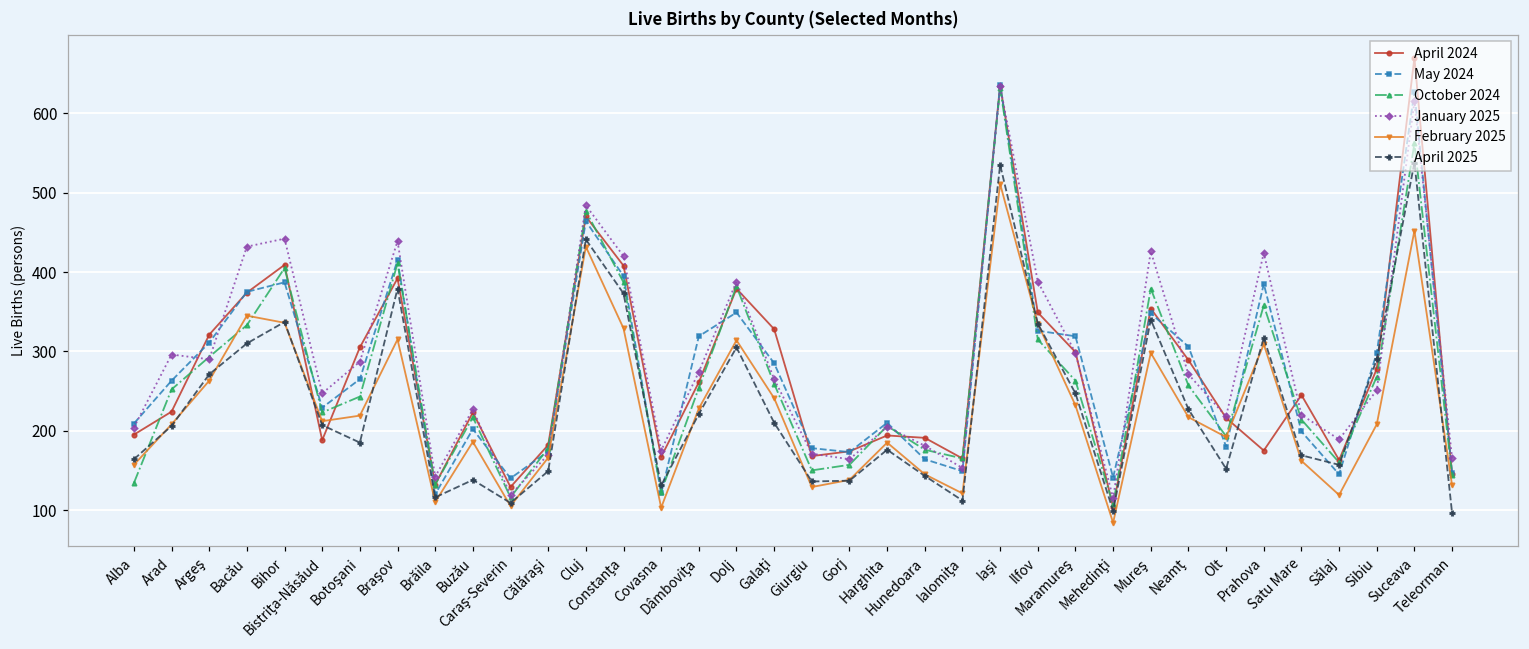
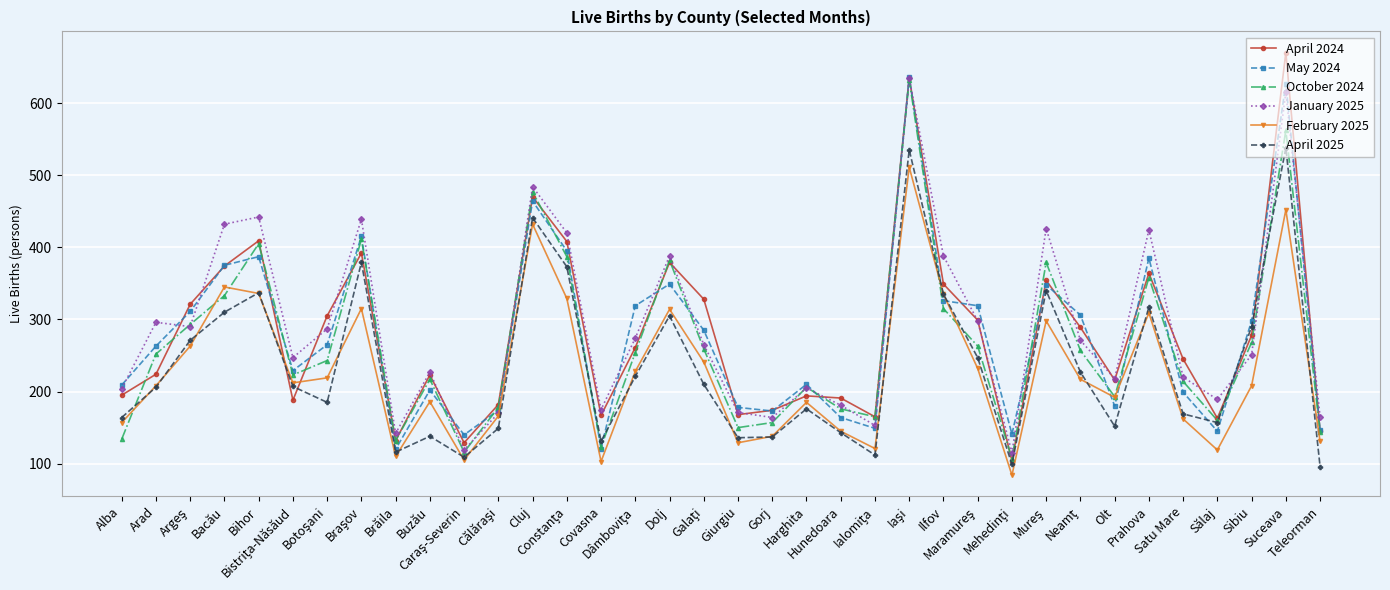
April 2024, Prahova: 180 -> 360
